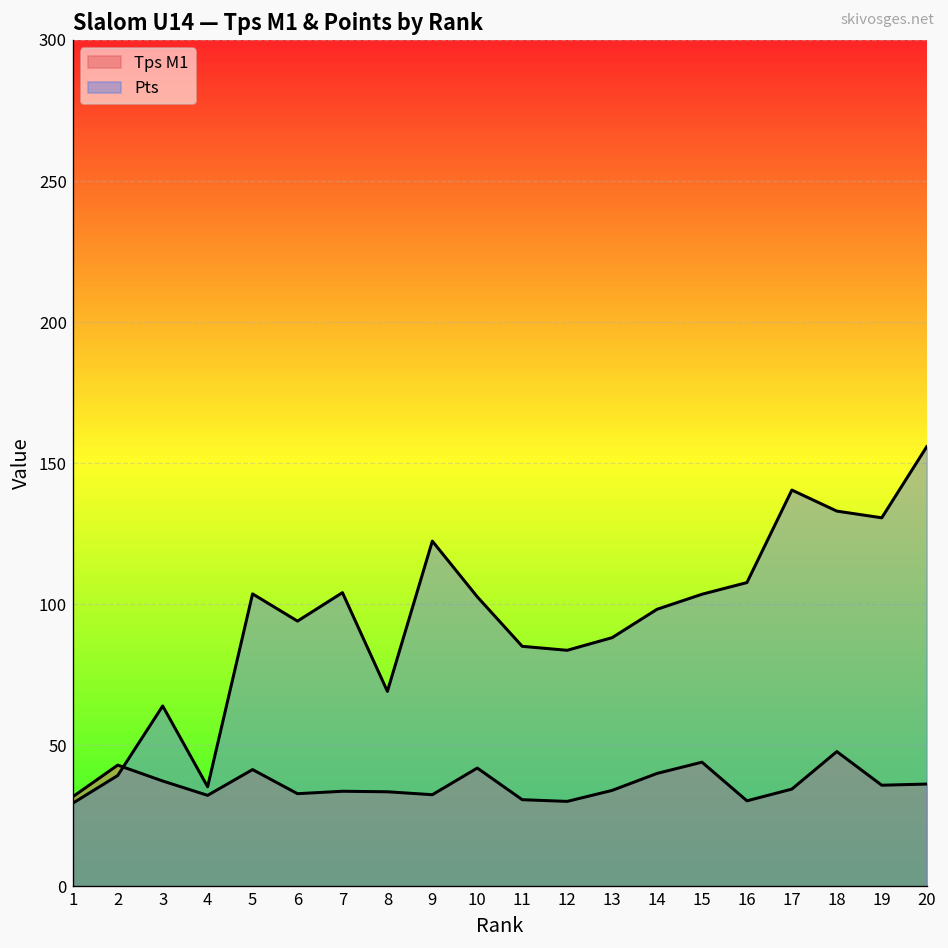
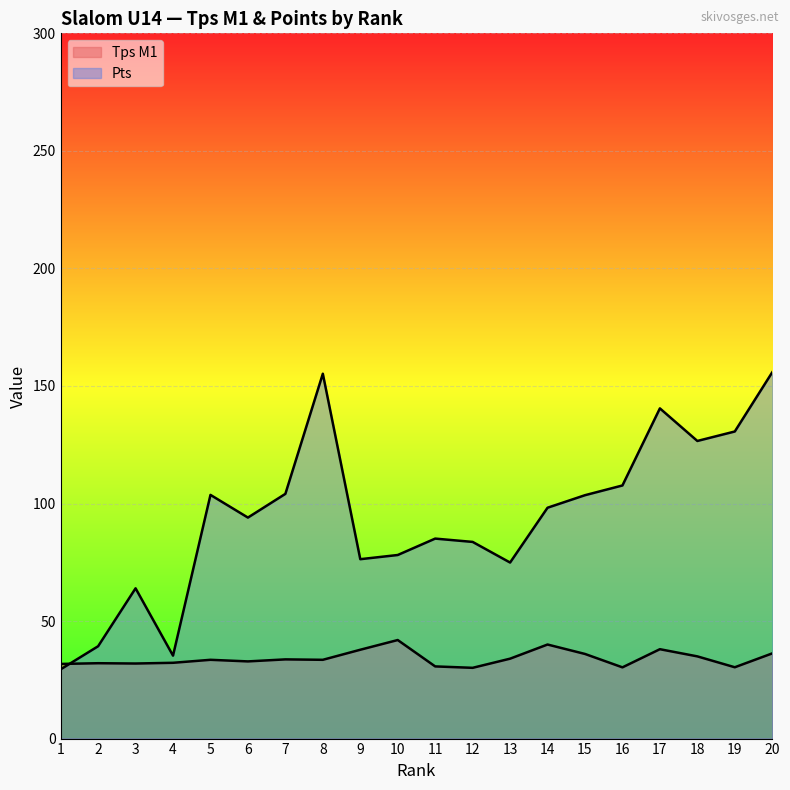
Tps M1, 2: 43 -> 32
Tps M1, 3: 37 -> 32
Tps M1, 5: 41 -> 34
Pts, 8: 69 -> 155
Tps M1, 9: 32 -> 38
Pts, 9: 122 -> 76
Pts, 10: 103 -> 78
Pts, 13: 88 -> 75
Tps M1, 15: 44 -> 36
Tps M1, 17: 34 -> 38
Tps M1, 18: 48 -> 35
Pts, 18: 133 -> 127
Tps M1, 19: 36 -> 30
